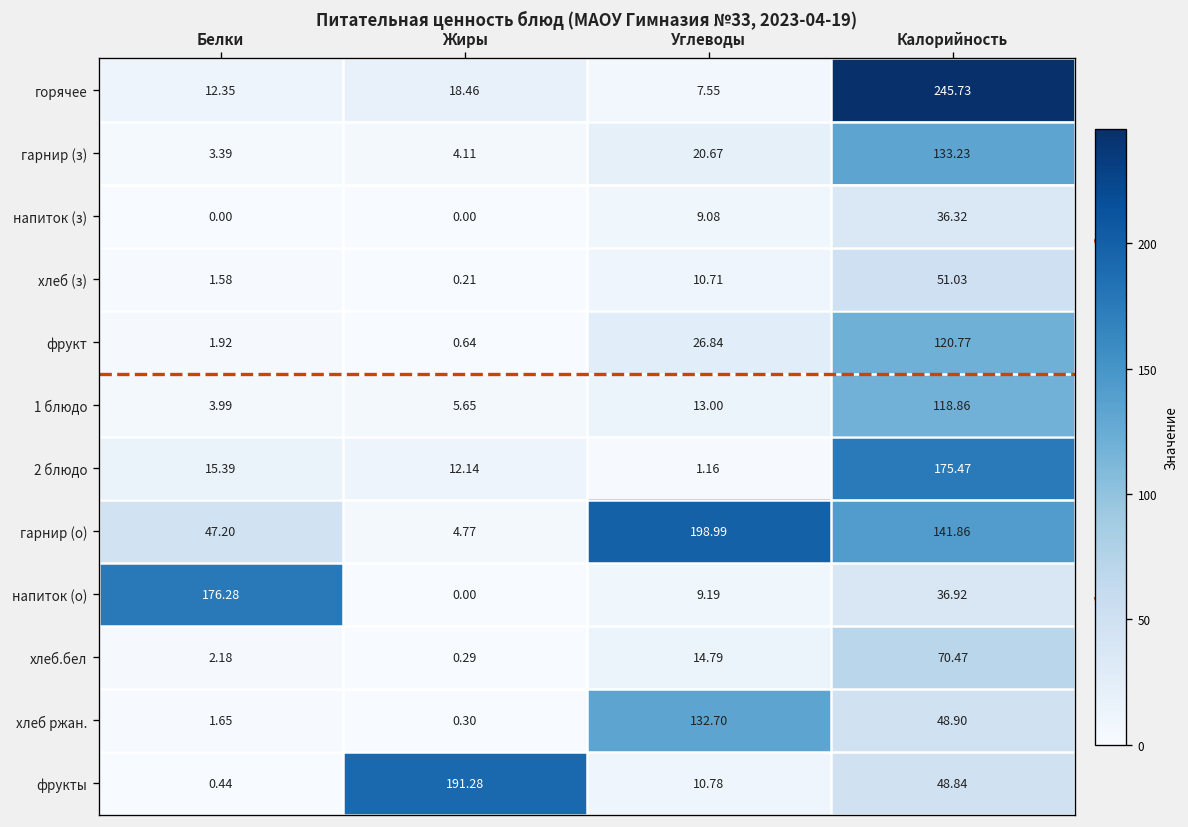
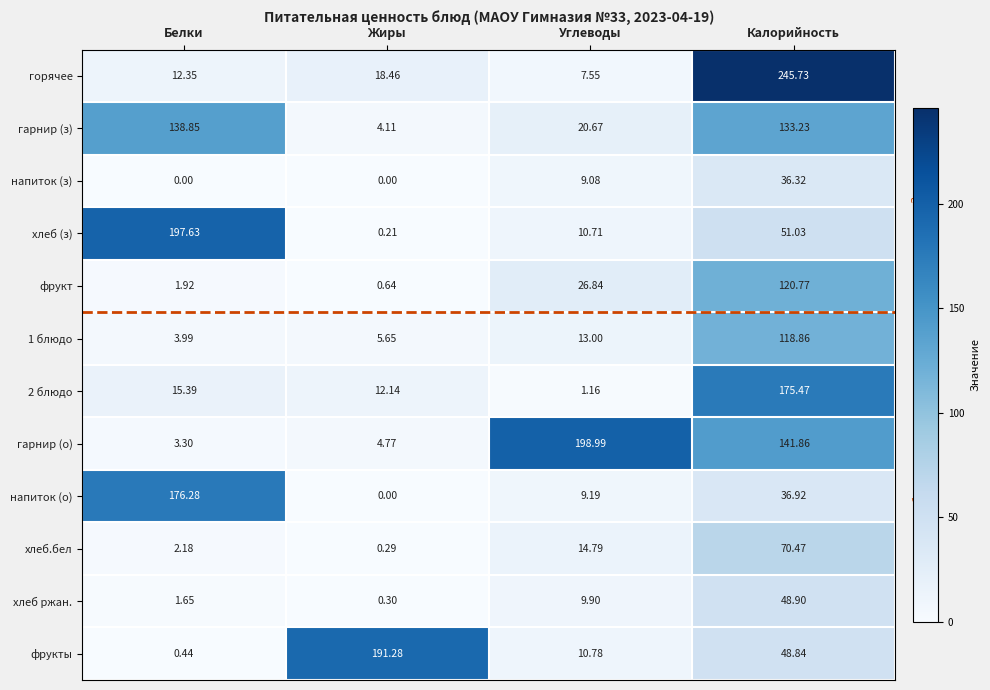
гарнир (з), Белки: 3.39 -> 138.85
хлеб (з), Белки: 1.58 -> 197.63
гарнир (о), Белки: 47.20 -> 3.30
хлеб ржан., Углеводы: 132.70 -> 9.90
